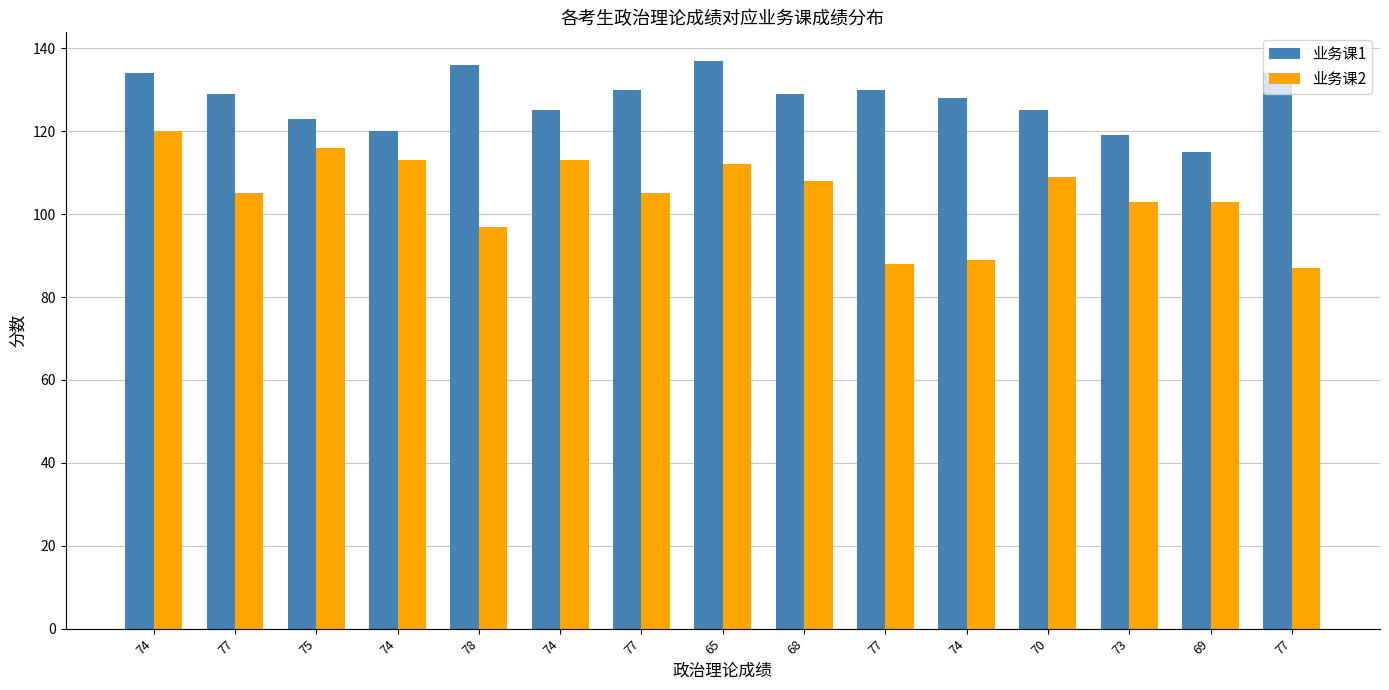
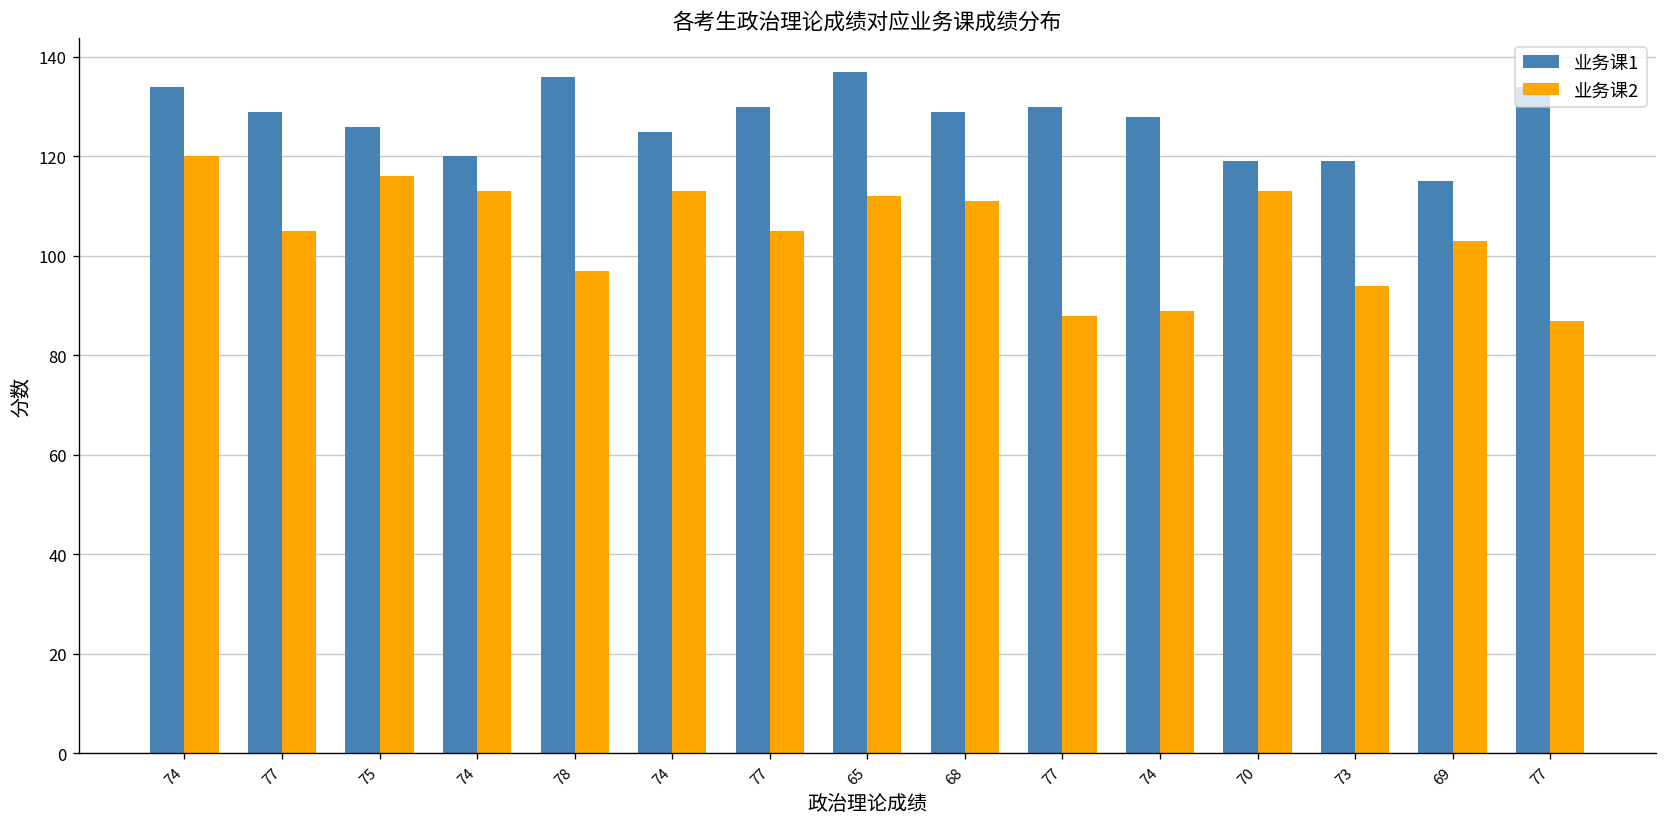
业务课1, 75: 123 -> 126
业务课2, 68: 108 -> 111
业务课1, 70: 125 -> 119
业务课2, 70: 109 -> 113
业务课2, 73: 103 -> 94
